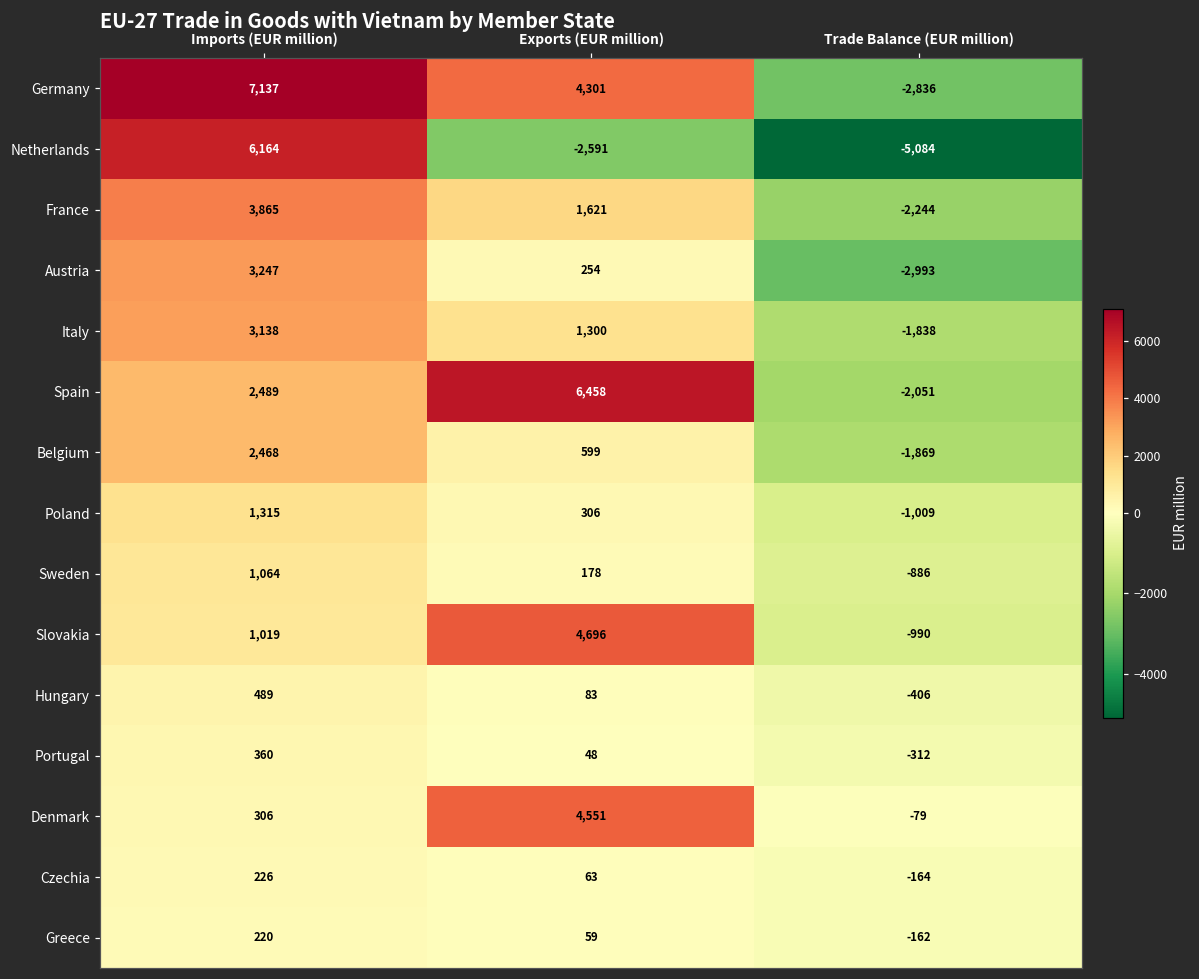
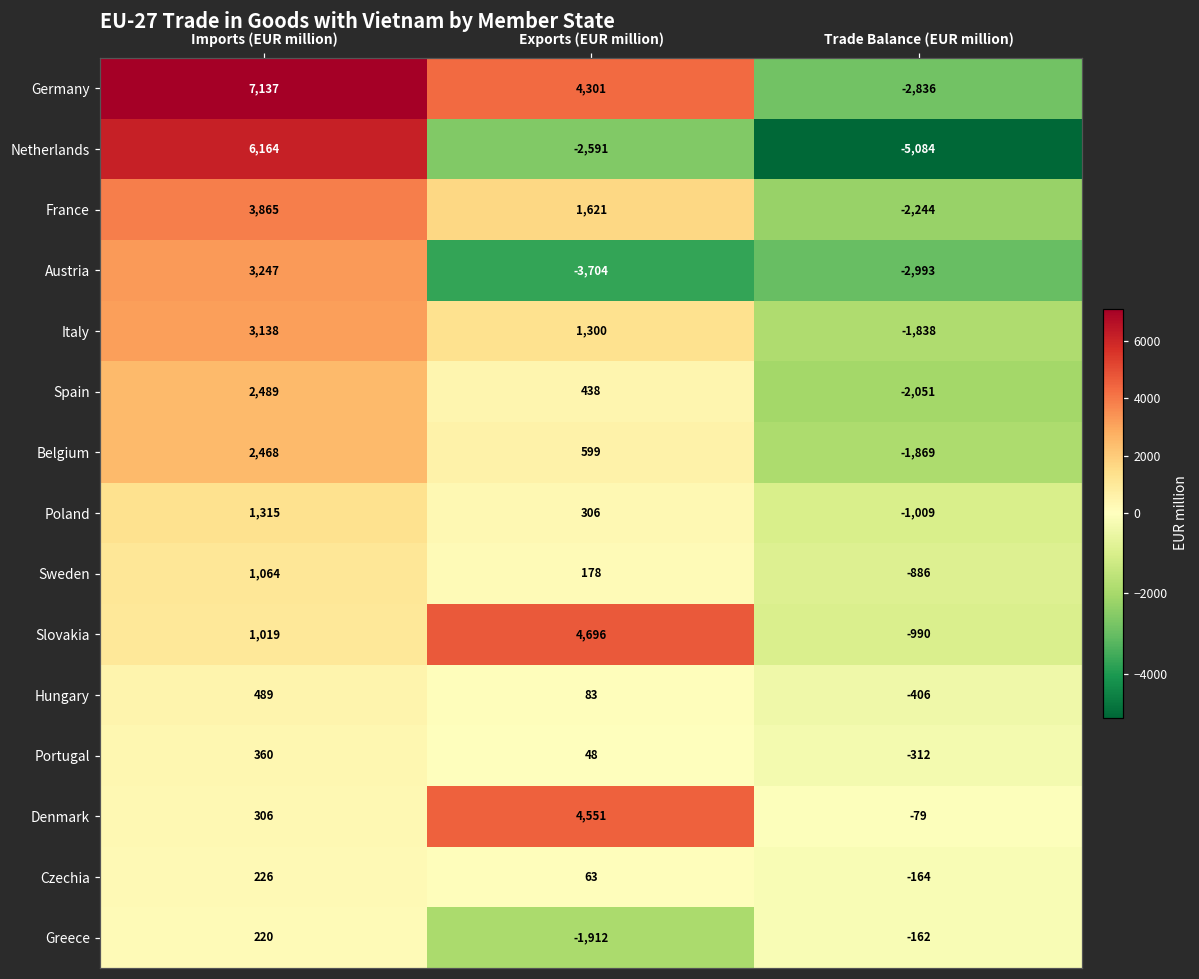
Austria, Exports (EUR million): 254 -> -3,704
Spain, Exports (EUR million): 6,458 -> 438
Greece, Exports (EUR million): 59 -> -1,912
